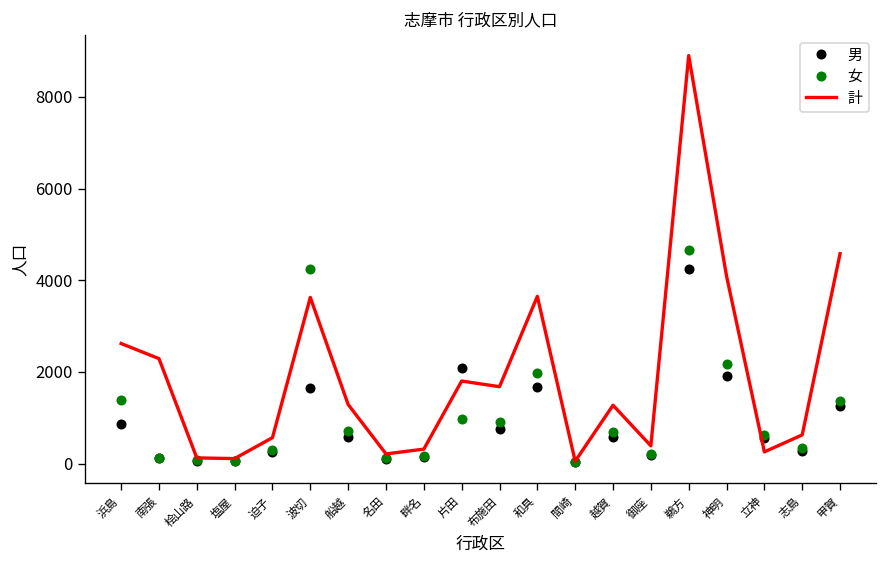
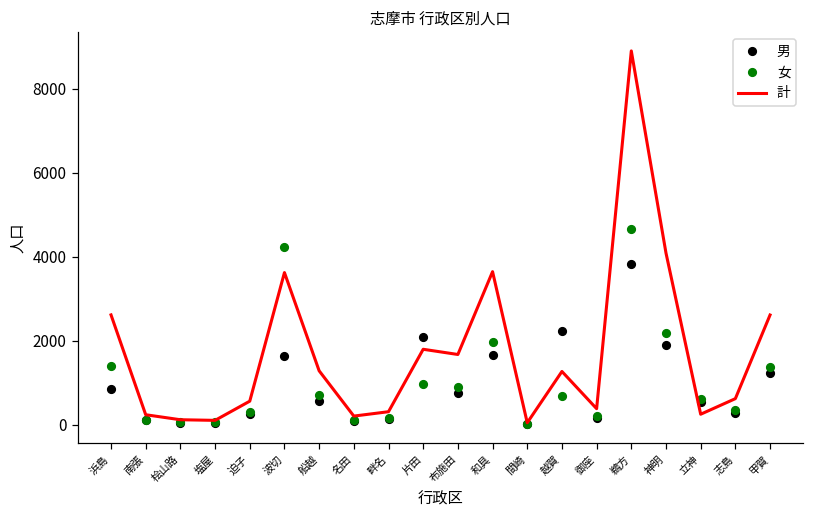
計, 南張: 2300 -> 200
男, 越賀: 600 -> 2200
男, 鵜方: 4200 -> 3800
計, 甲賀: 4600 -> 2600
